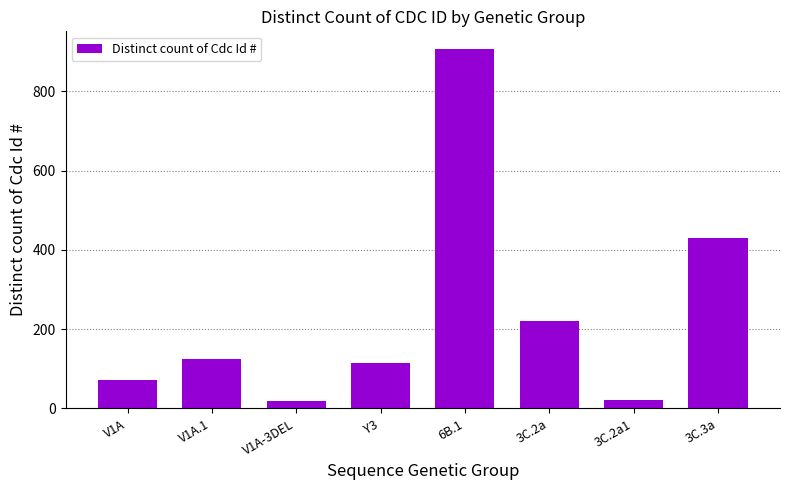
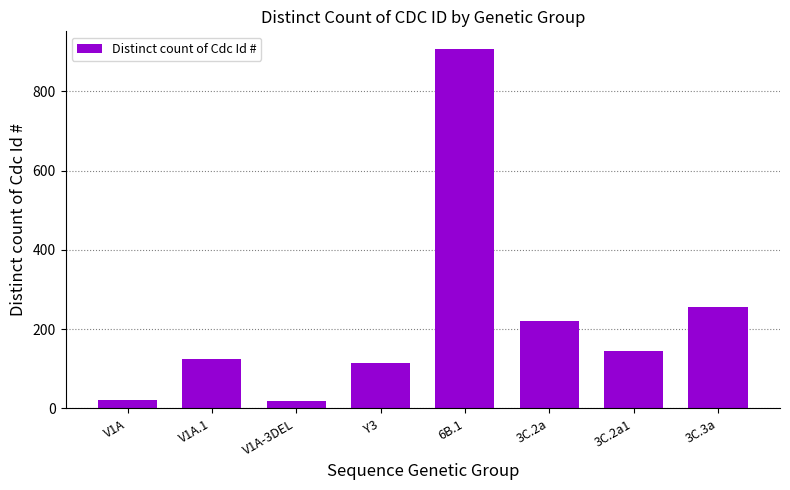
V1A: 70 -> 20
3C.2a1: 20 -> 150
3C.3a: 430 -> 260
